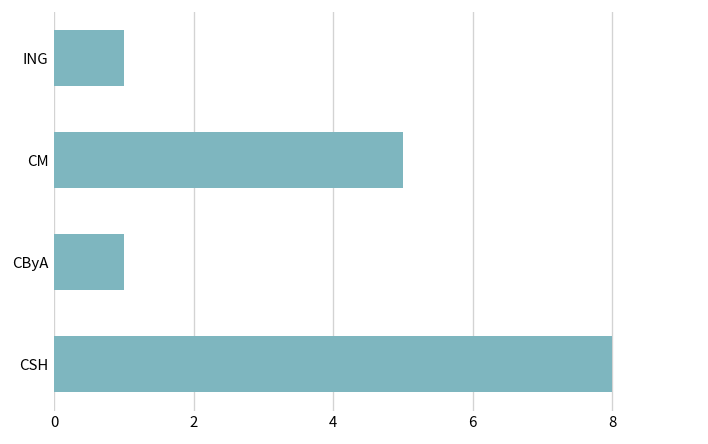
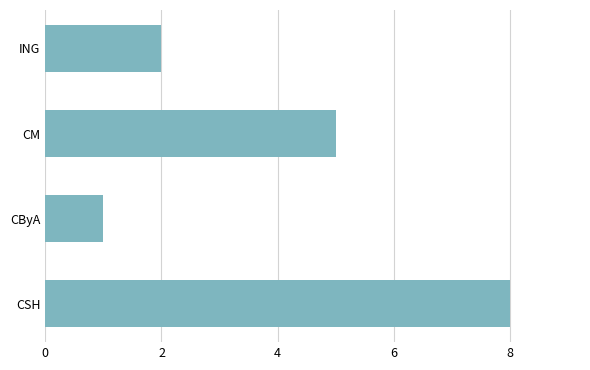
ING: 1 -> 2
